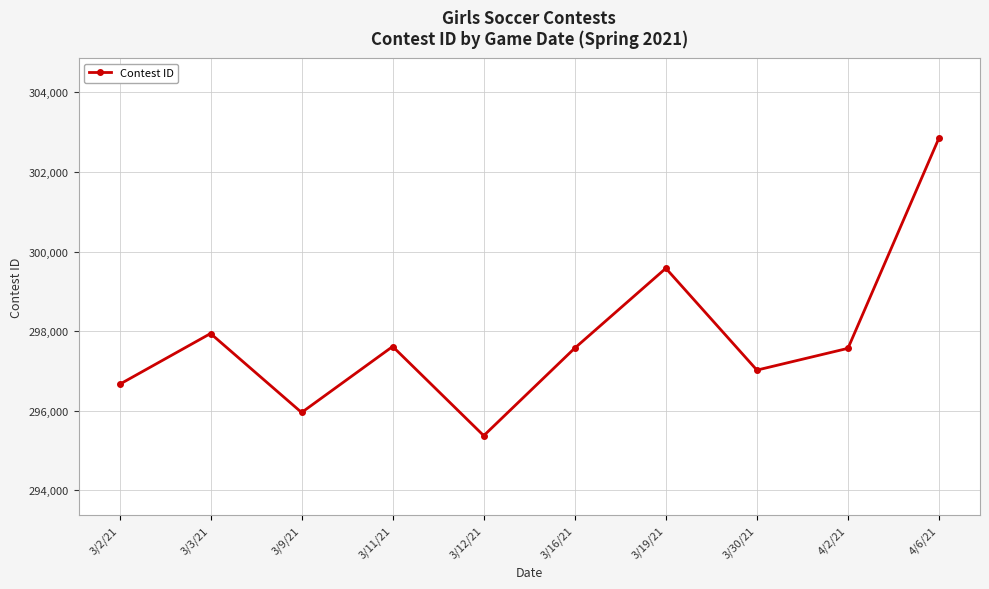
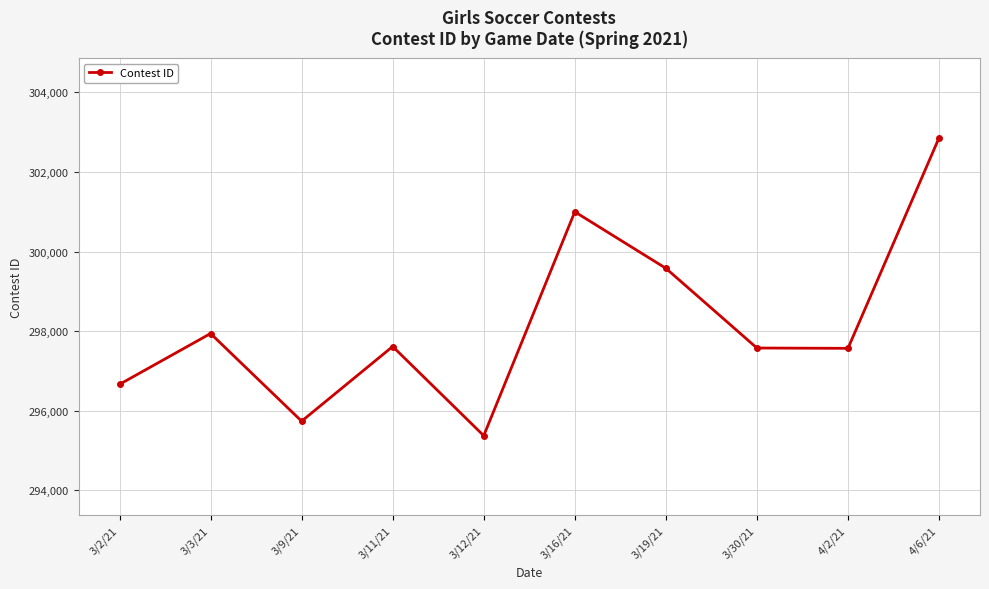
3/9/21: 296,000 -> 295,700
3/16/21: 297,600 -> 301,000
3/30/21: 297,000 -> 297,600
